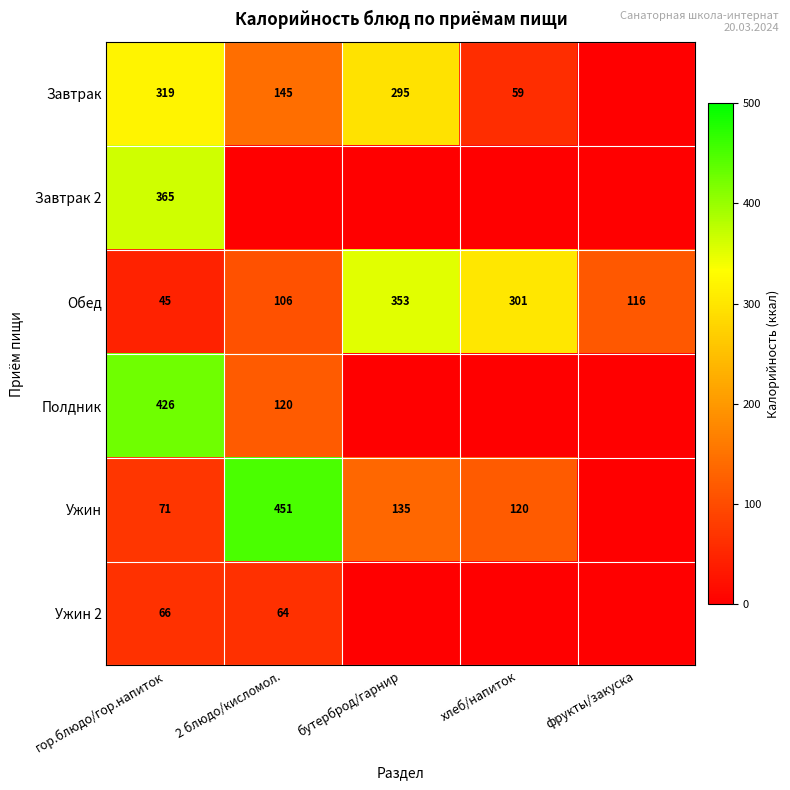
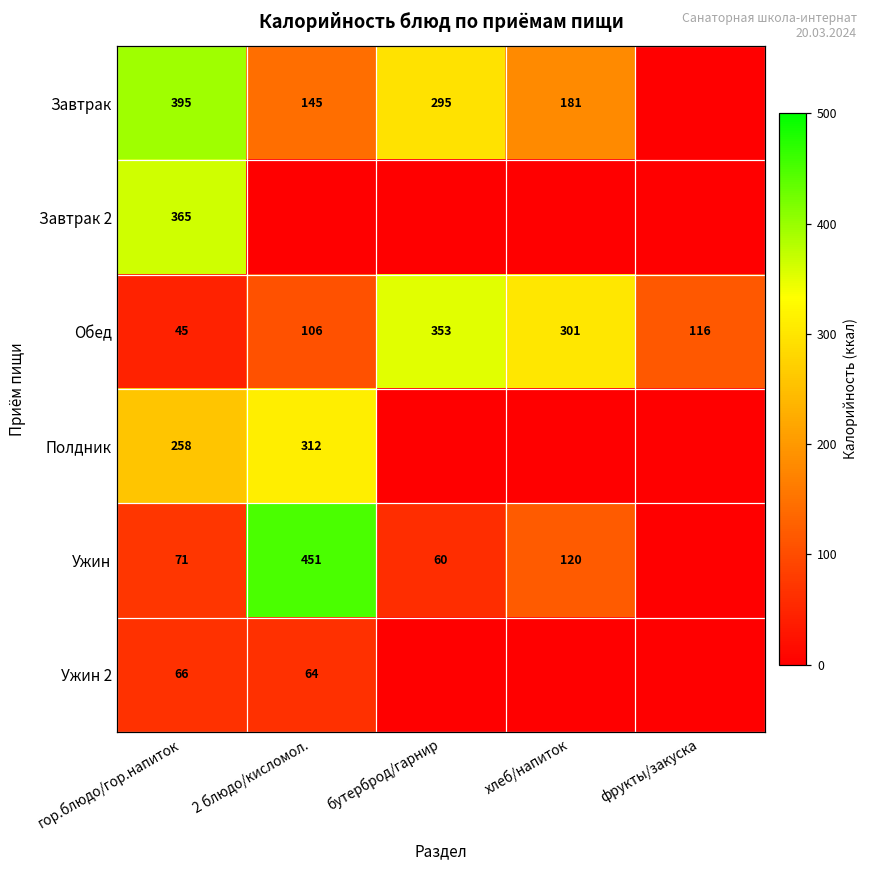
Завтрак, гор.блюдо/гор.напиток: 319 -> 395
Завтрак, хлеб/напиток: 59 -> 181
Полдник, гор.блюдо/гор.напиток: 426 -> 258
Полдник, 2 блюдо/кисломол.: 120 -> 312
Ужин, бутерброд/гарнир: 135 -> 60
